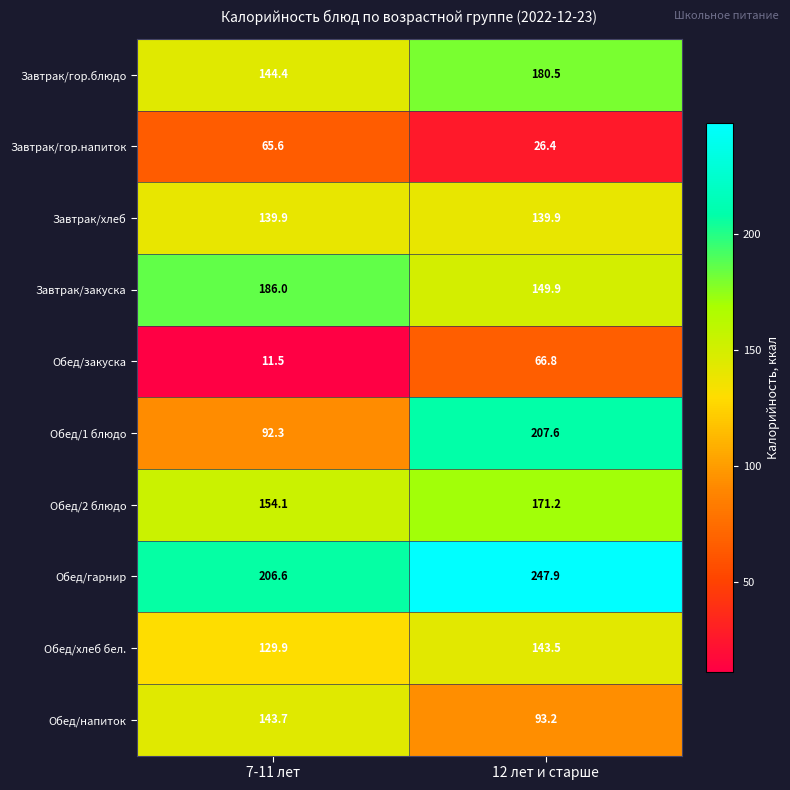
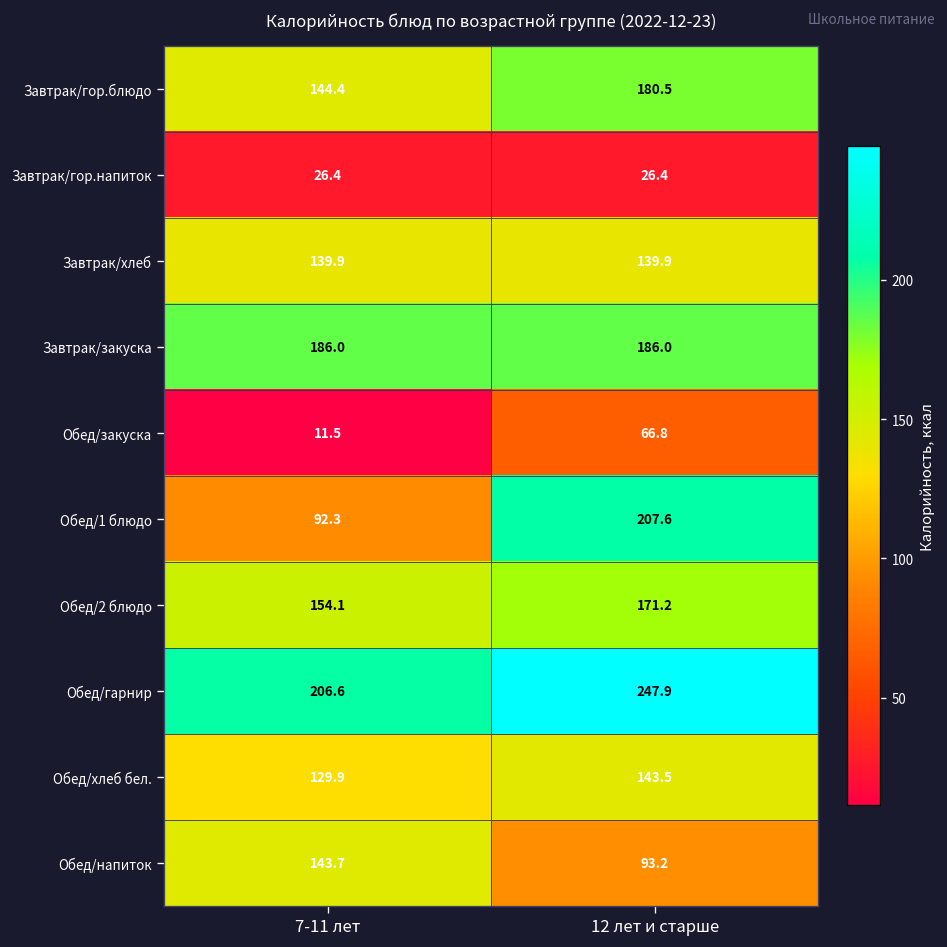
Завтрак/гор.напиток, 7-11 лет: 65.6 -> 26.4
Завтрак/закуска, 12 лет и старше: 149.9 -> 186.0
